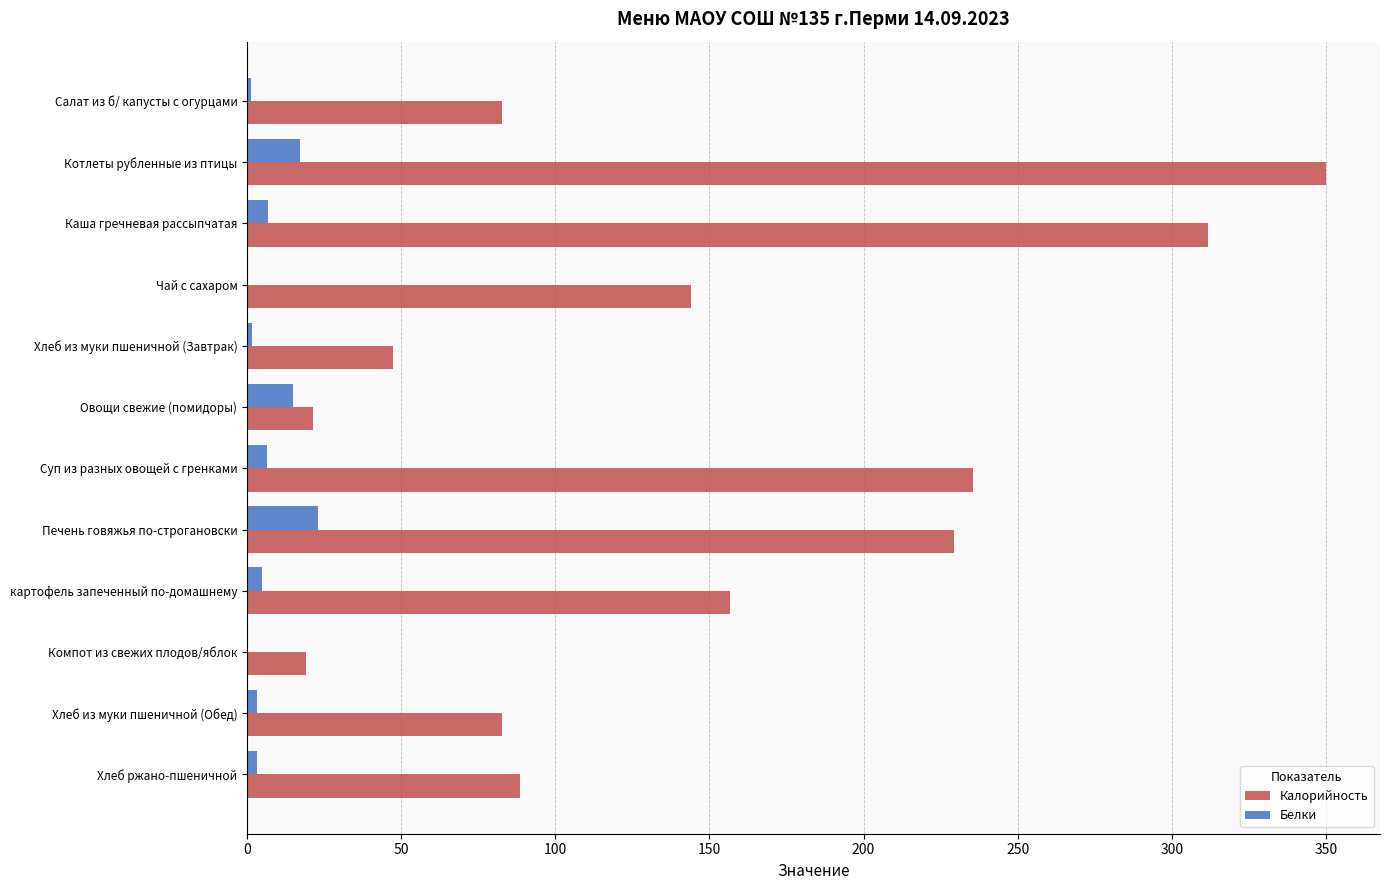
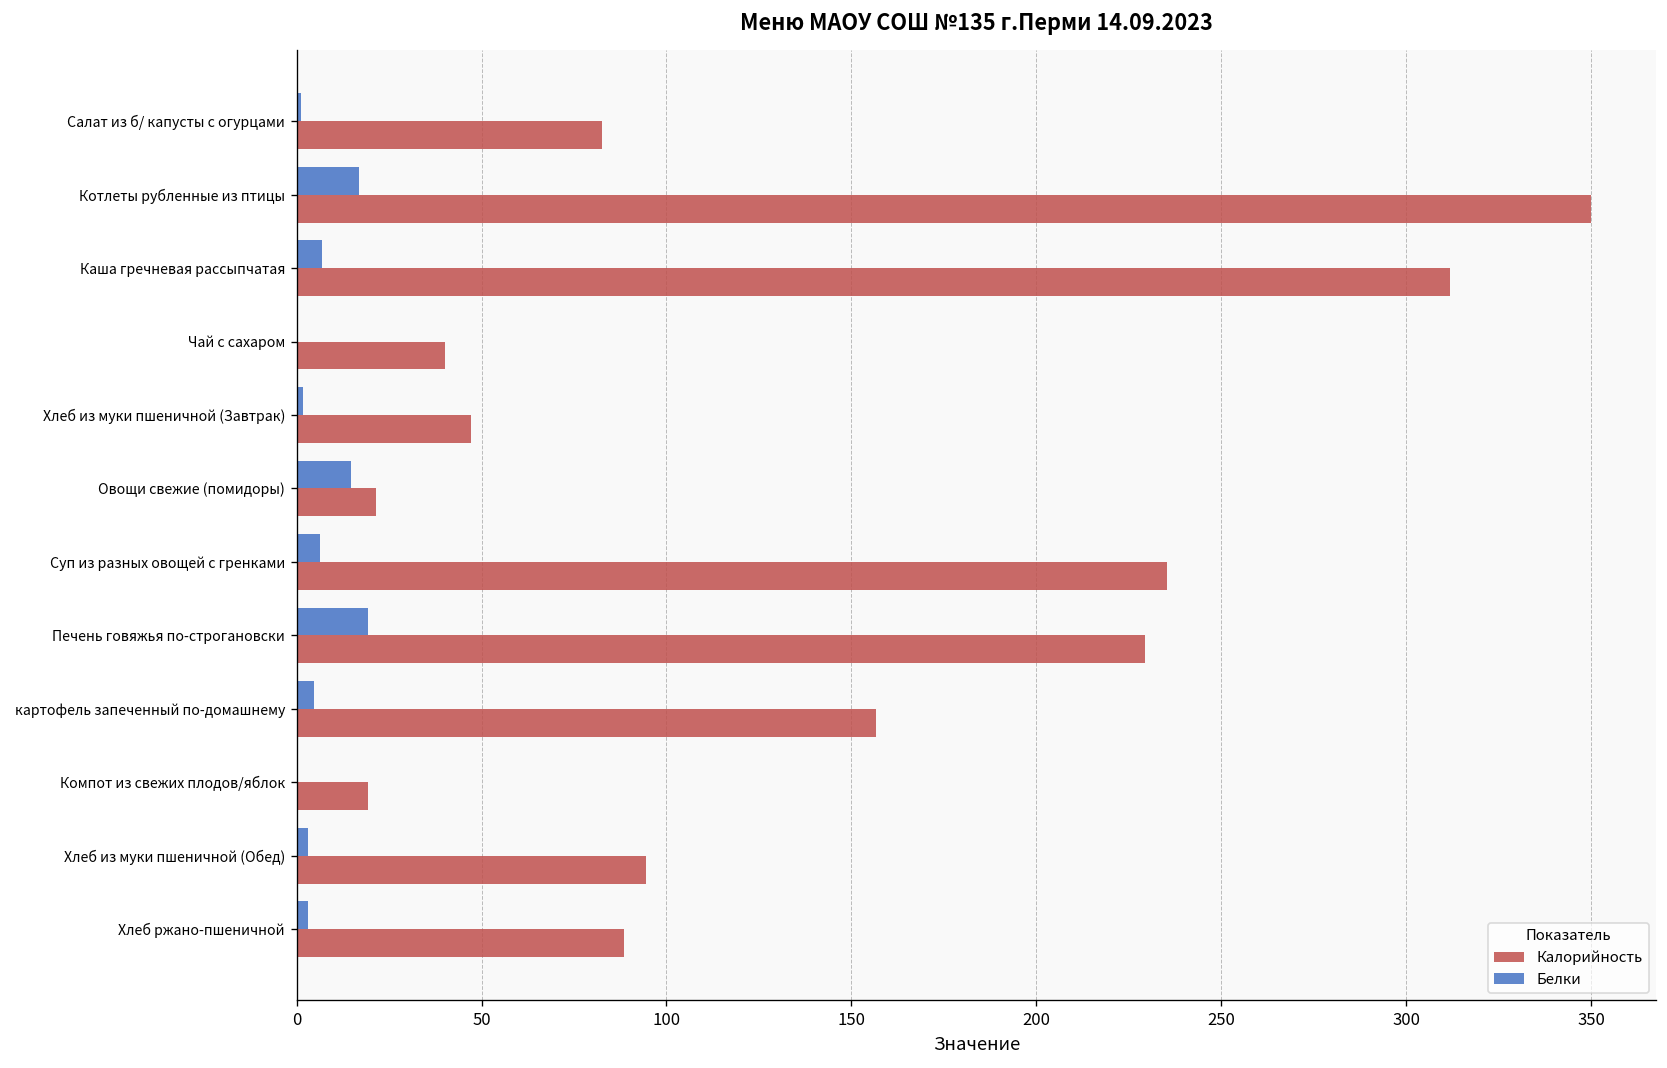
Калорийность, Чай с сахаром: 144 -> 40
Белки, Печень говяжья по-строгановски: 23 -> 19
Калорийность, Хлеб из муки пшеничной (Обед): 83 -> 94
